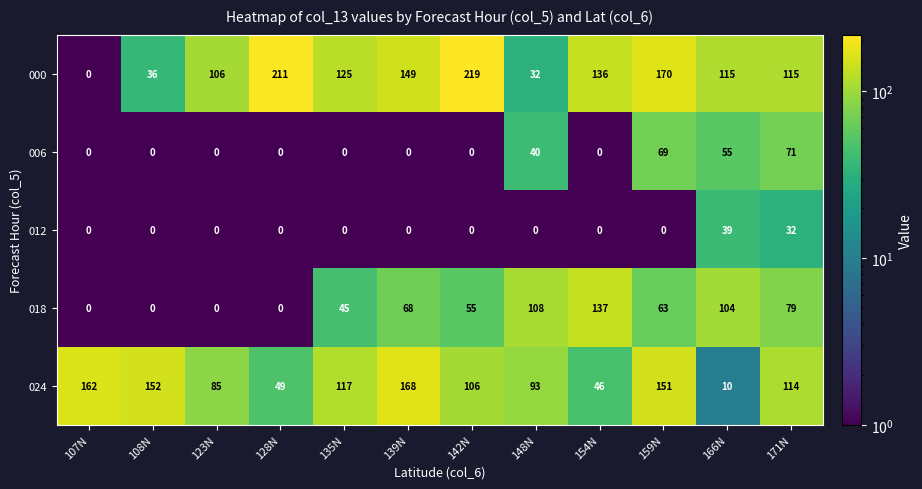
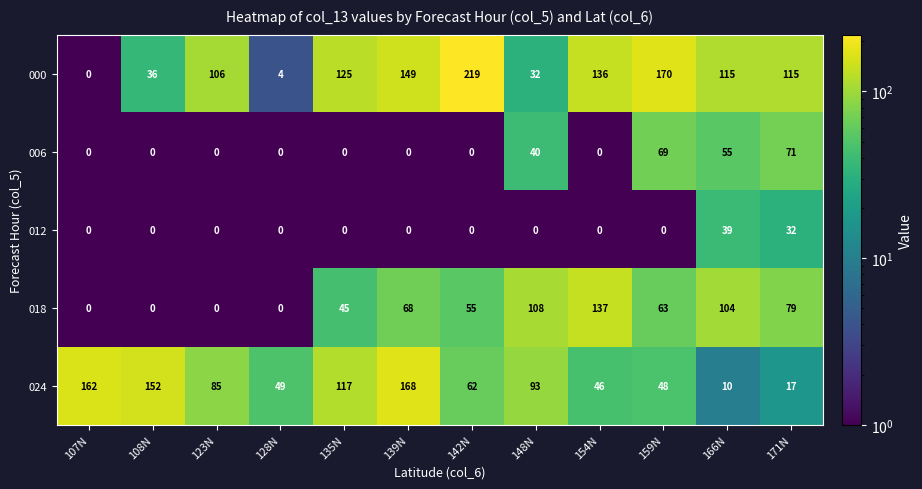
000, 128N: 211 -> 4
024, 142N: 106 -> 62
024, 159N: 151 -> 48
024, 171N: 114 -> 17
